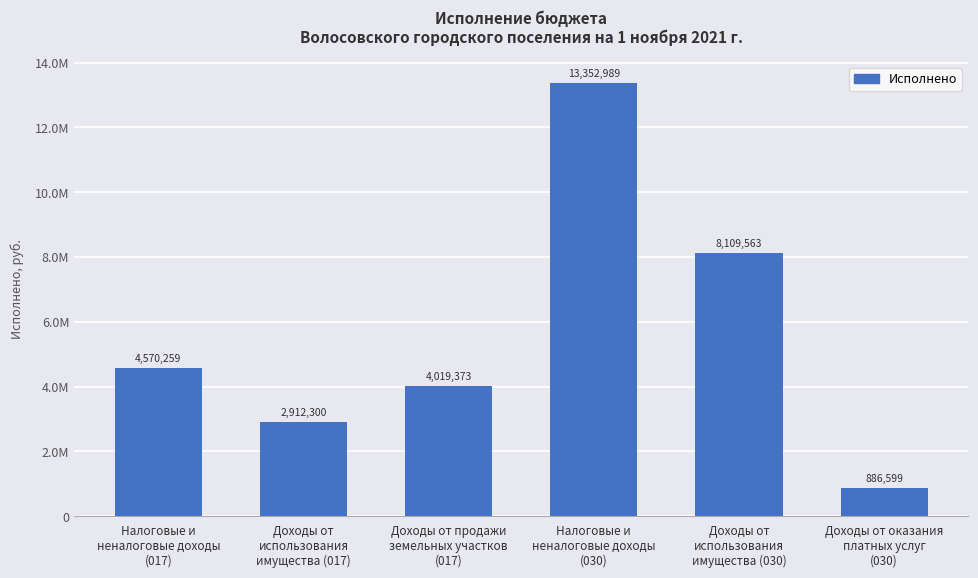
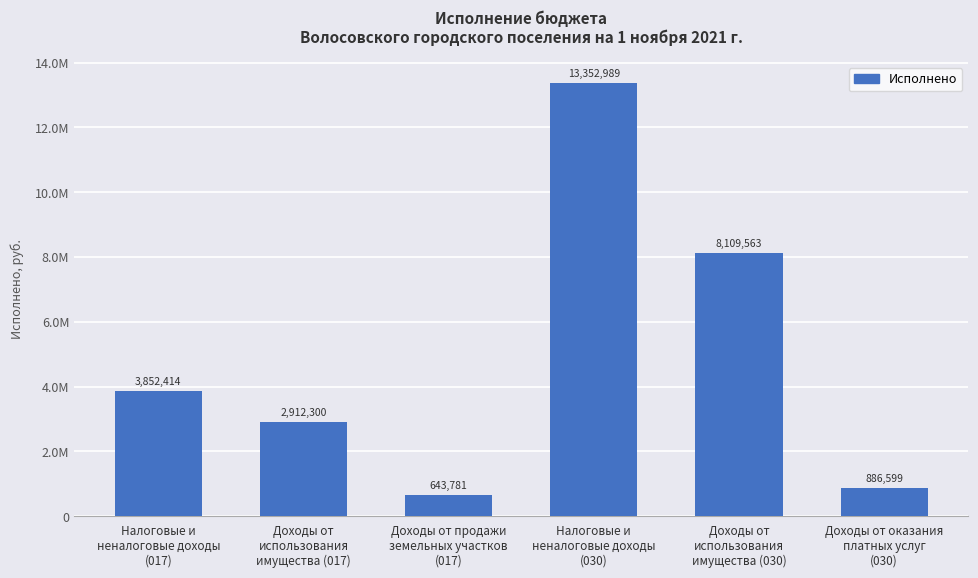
Налоговые и неналоговые доходы (017): 4,570,259 -> 3,852,414
Доходы от продажи земельных участков (017): 4,019,373 -> 643,781
